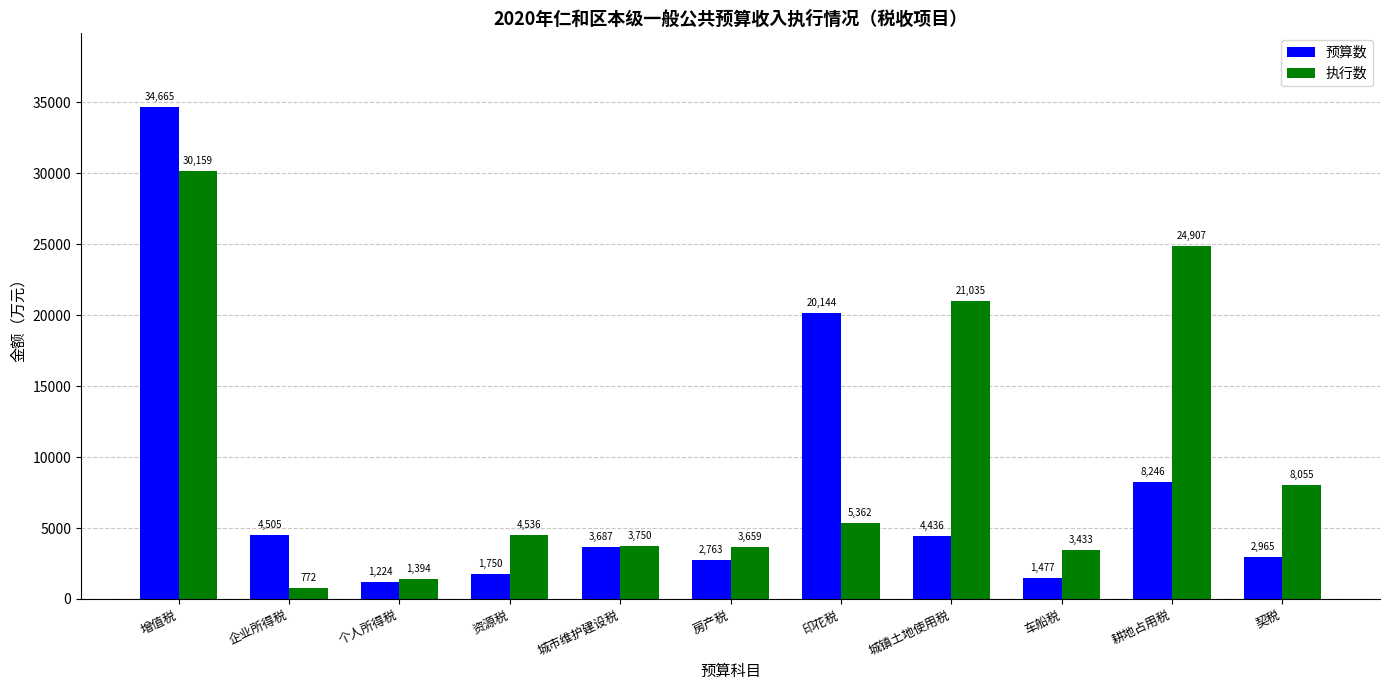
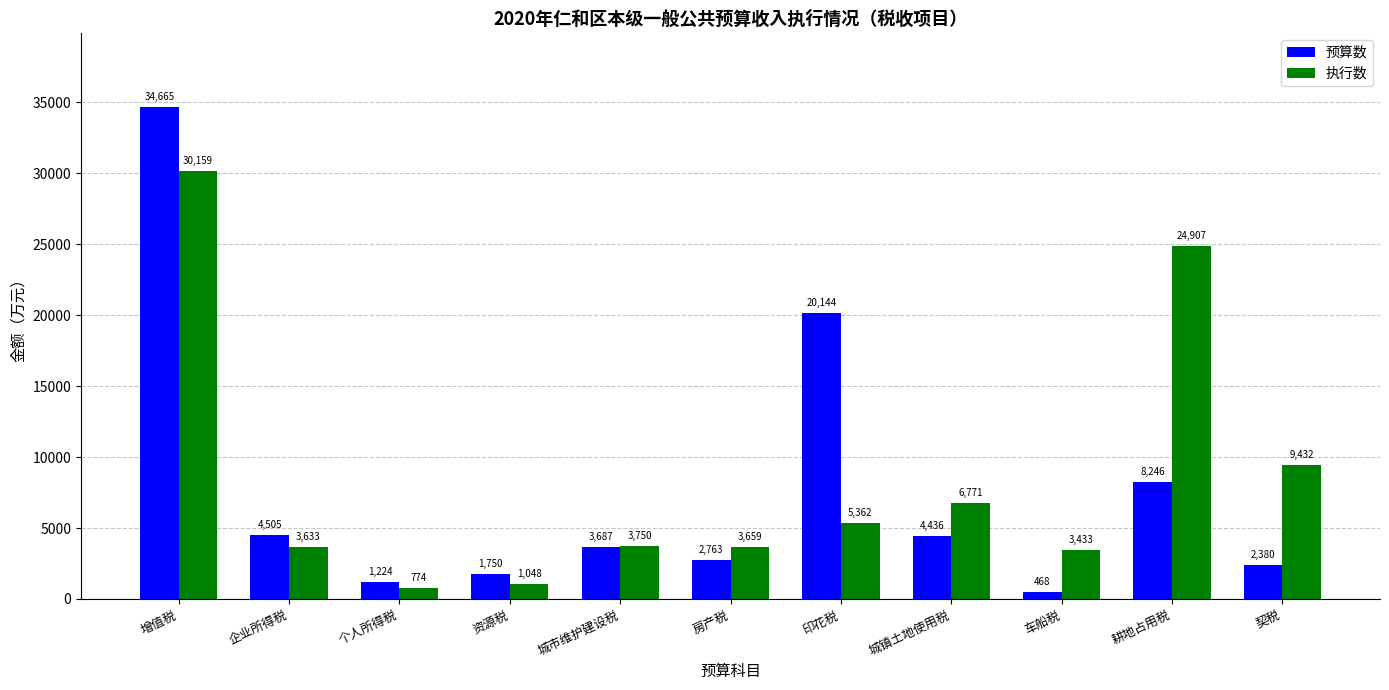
执行数, 企业所得税: 772 -> 3,633
执行数, 个人所得税: 1,394 -> 774
执行数, 资源税: 4,536 -> 1,048
执行数, 城镇土地使用税: 21,035 -> 6,771
预算数, 车船税: 1,477 -> 468
预算数, 契税: 2,965 -> 2,380
执行数, 契税: 8,055 -> 9,432
